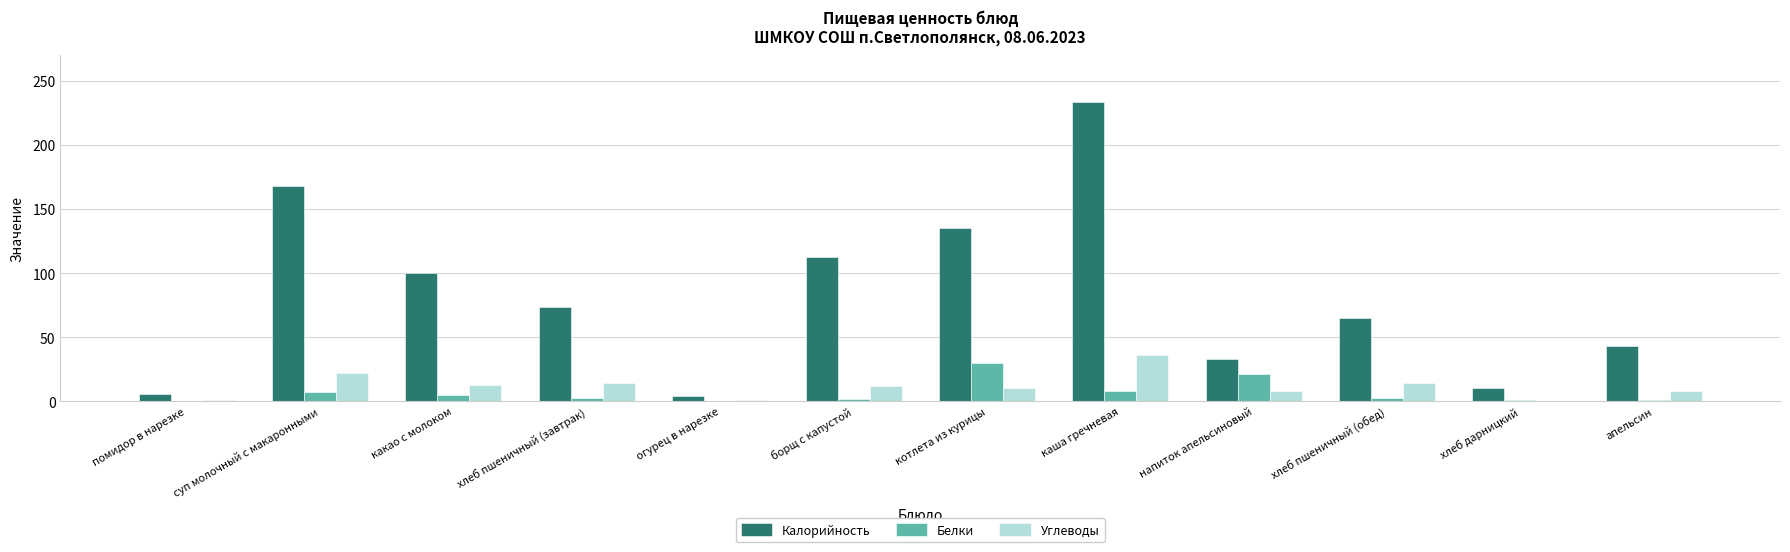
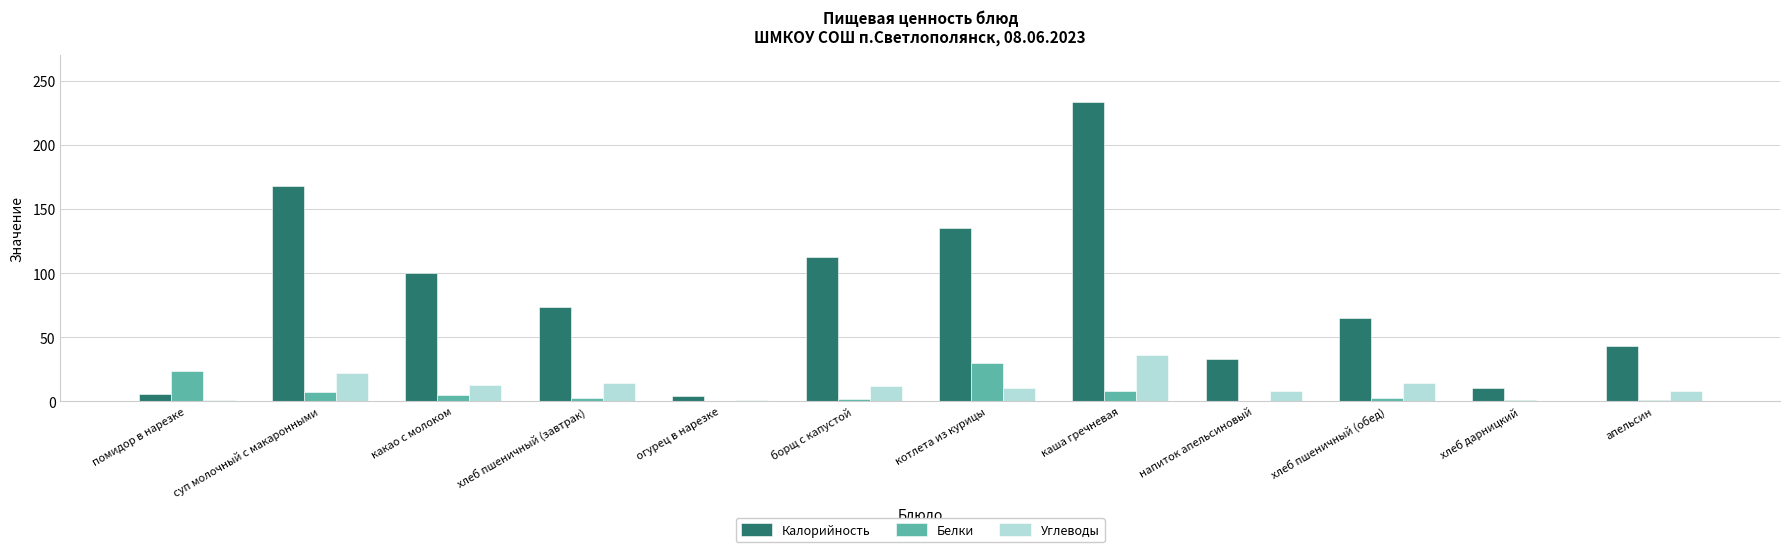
Белки, помидор в нарезке: 0 -> 23
Белки, напиток апельсиновый: 21 -> 0
